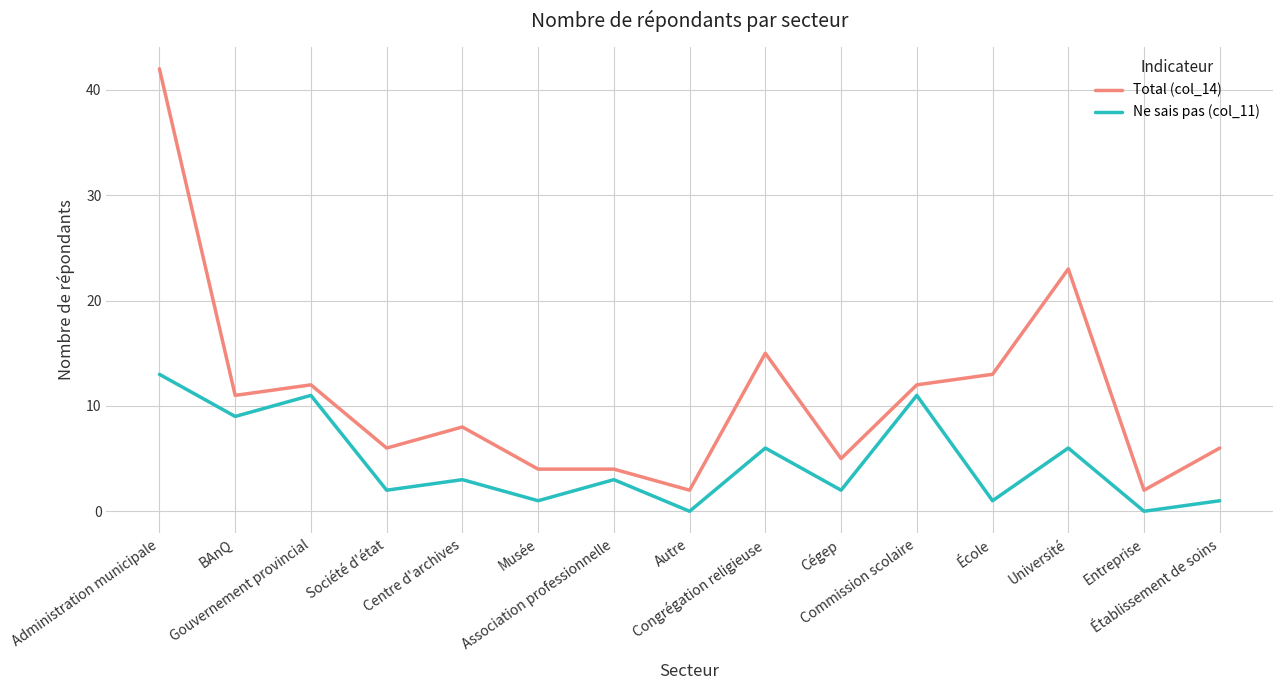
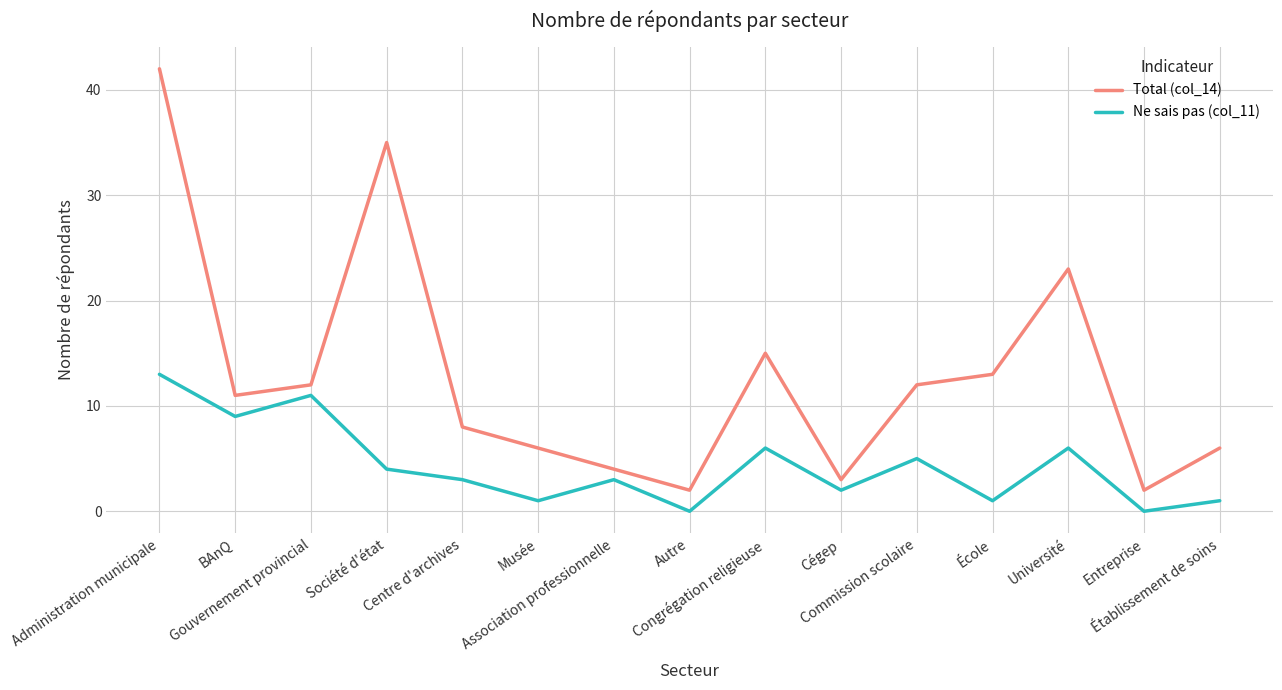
Total (col_14), Société d'état: 6 -> 35
Ne sais pas (col_11), Société d'état: 2 -> 4
Total (col_14), Musée: 4 -> 6
Total (col_14), Cégep: 5 -> 3
Ne sais pas (col_11), Commission scolaire: 11 -> 5
